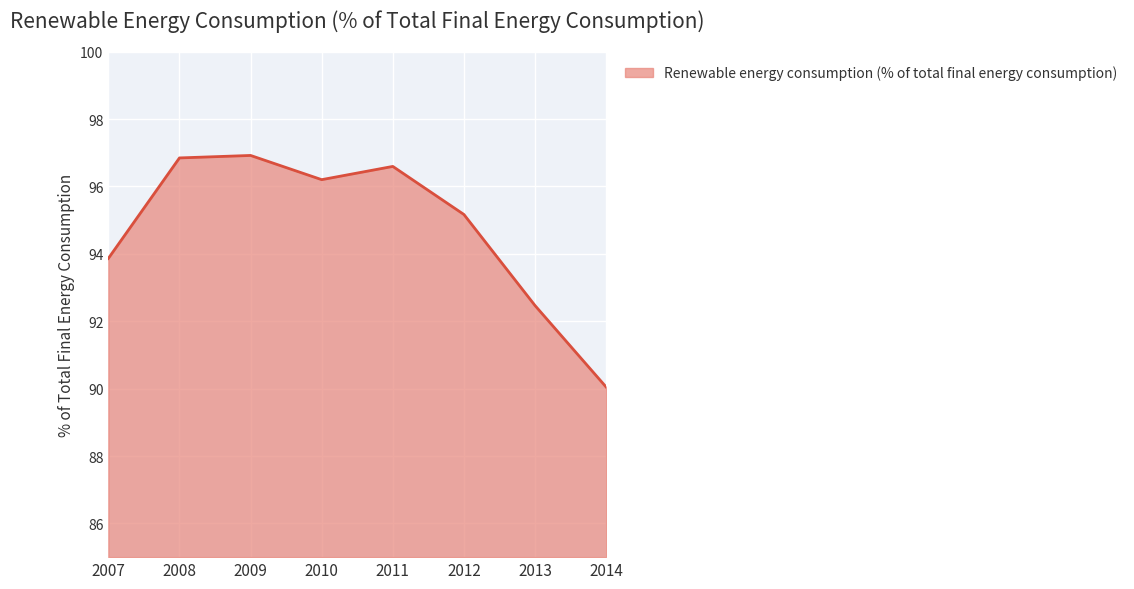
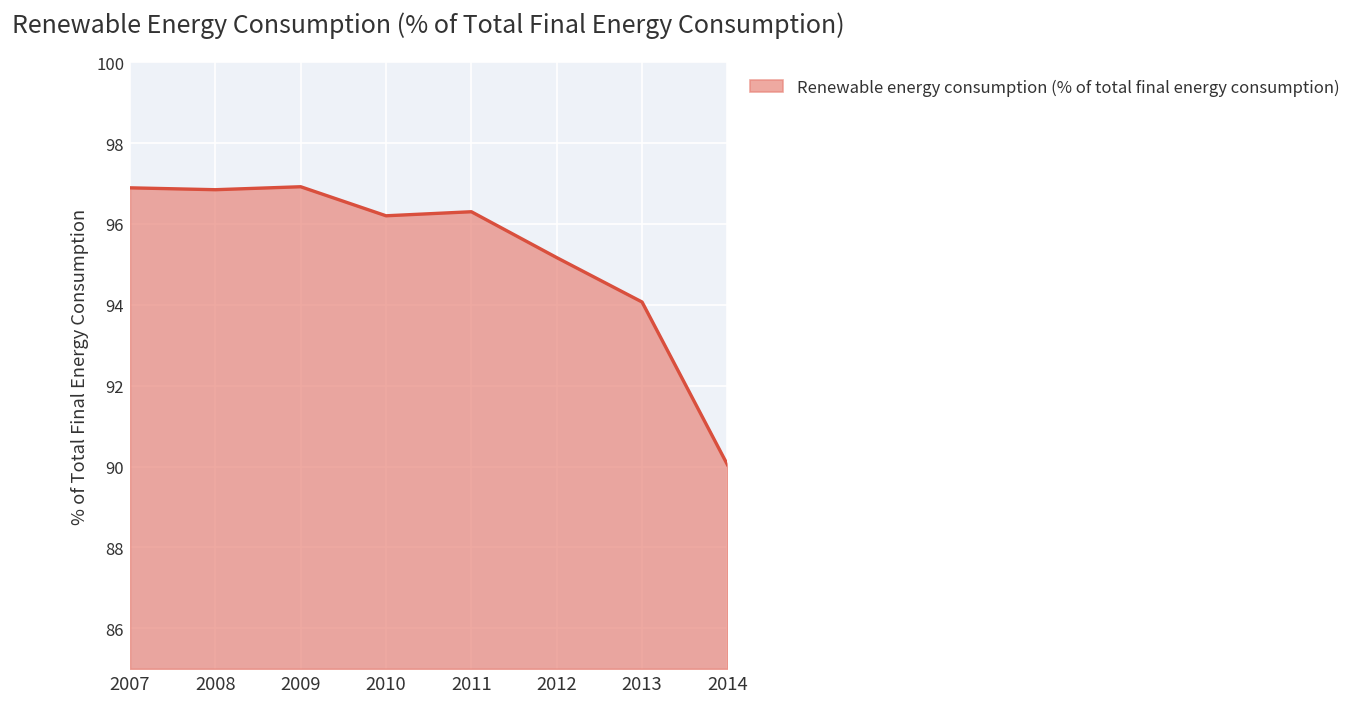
2007: 93.9 -> 96.9
2011: 96.6 -> 96.3
2013: 92.5 -> 94.1
